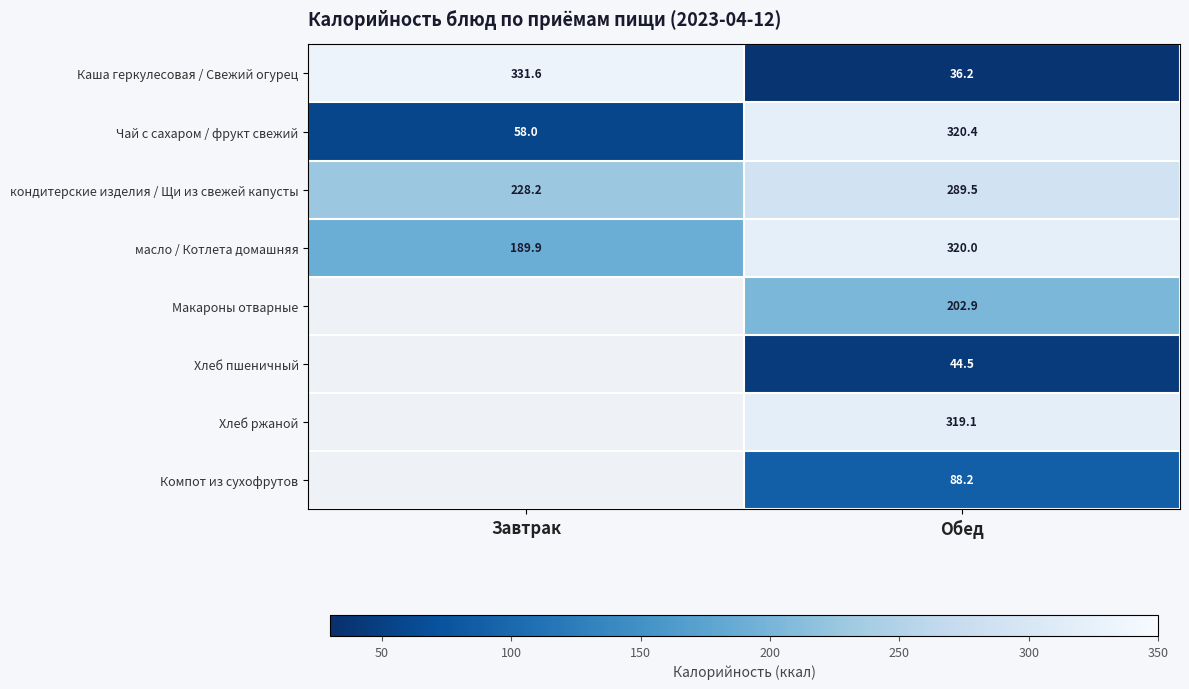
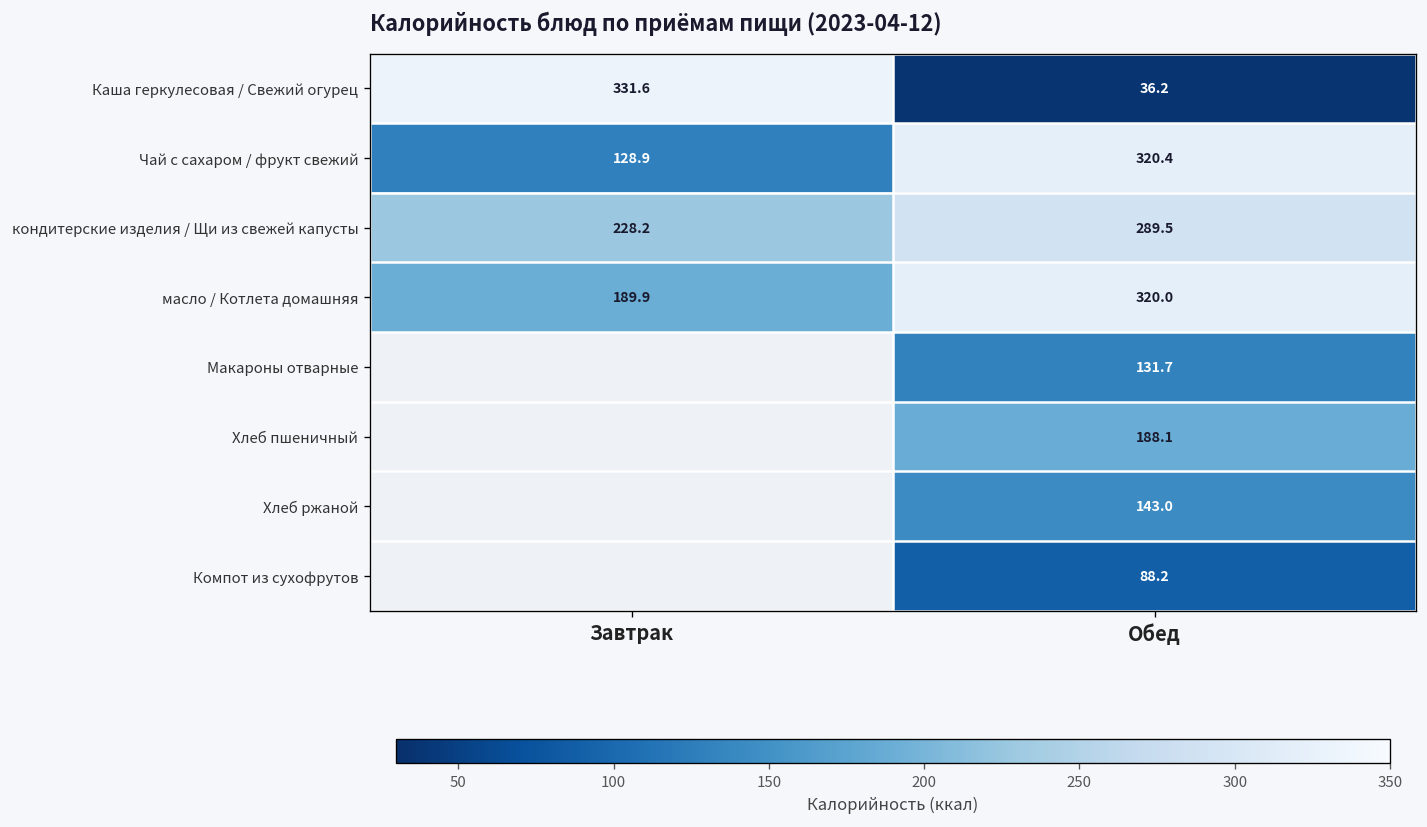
Чай с сахаром / фрукт свежий, Завтрак: 58.0 -> 128.9
Макароны отварные, Обед: 202.9 -> 131.7
Хлеб пшеничный, Обед: 44.5 -> 188.1
Хлеб ржаной, Обед: 319.1 -> 143.0
